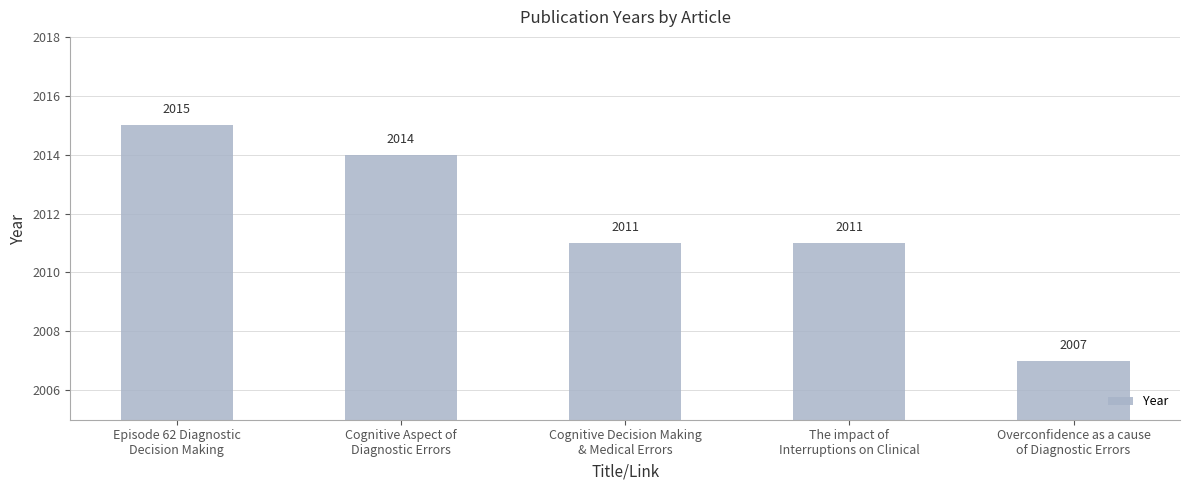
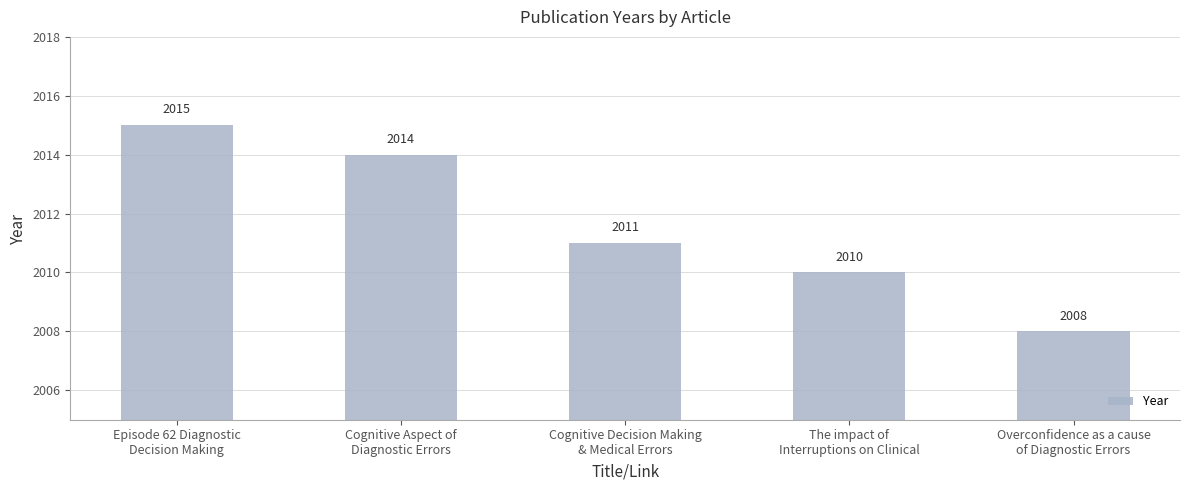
The impact of Interruptions on Clinical: 2011 -> 2010
Overconfidence as a cause of Diagnostic Errors: 2007 -> 2008
